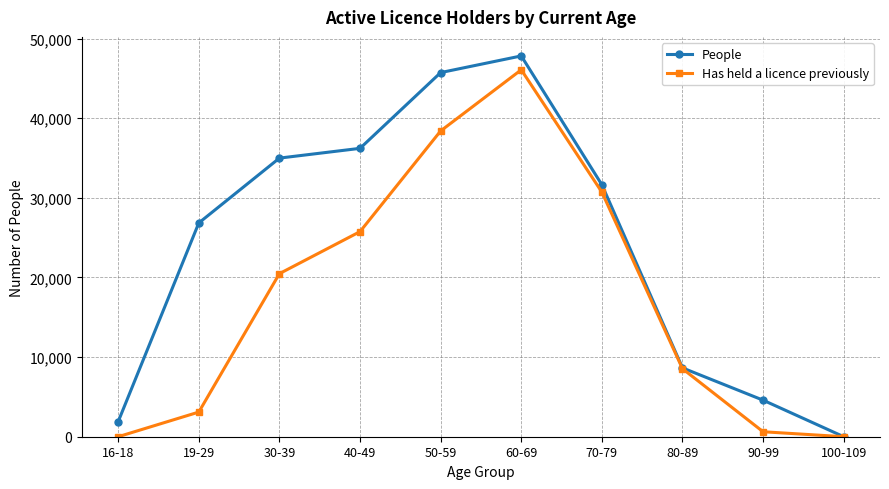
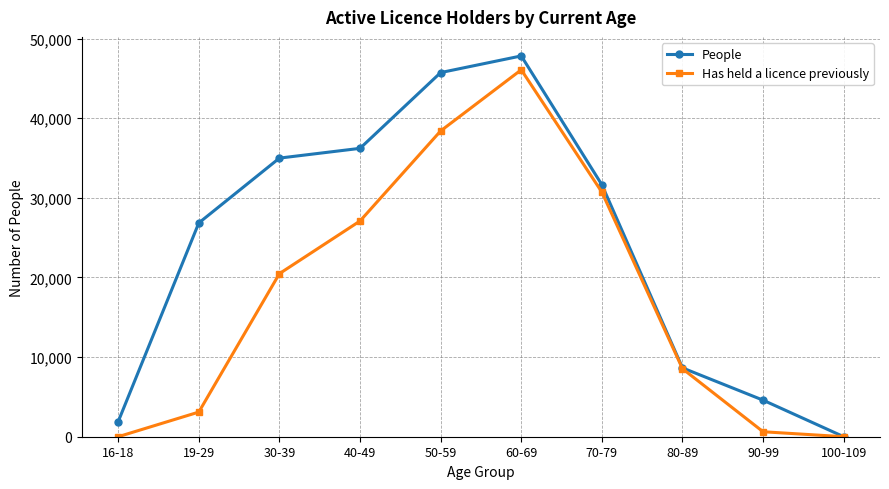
Has held a licence previously, 40-49: 26,000 -> 27,000
